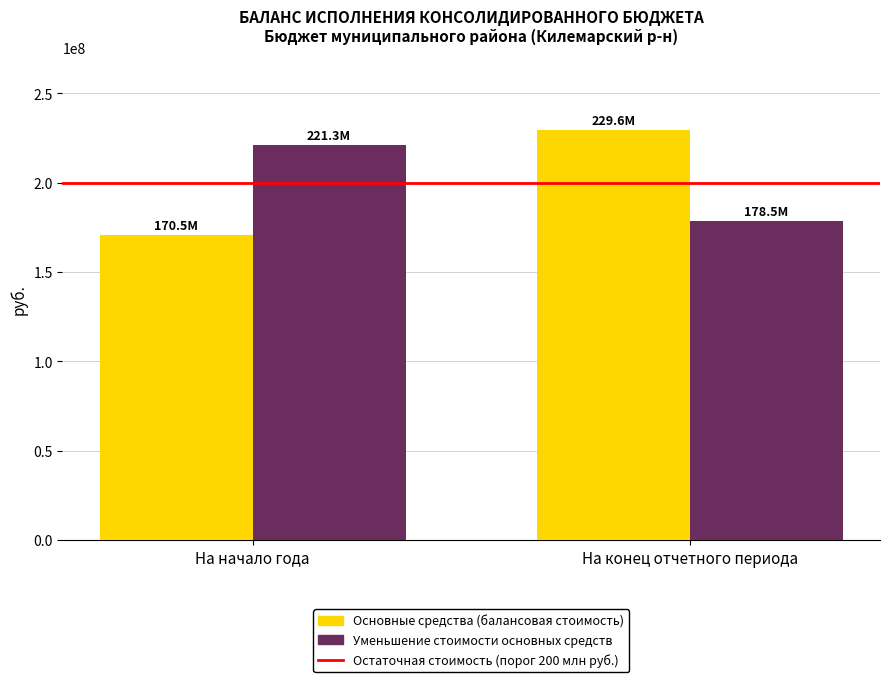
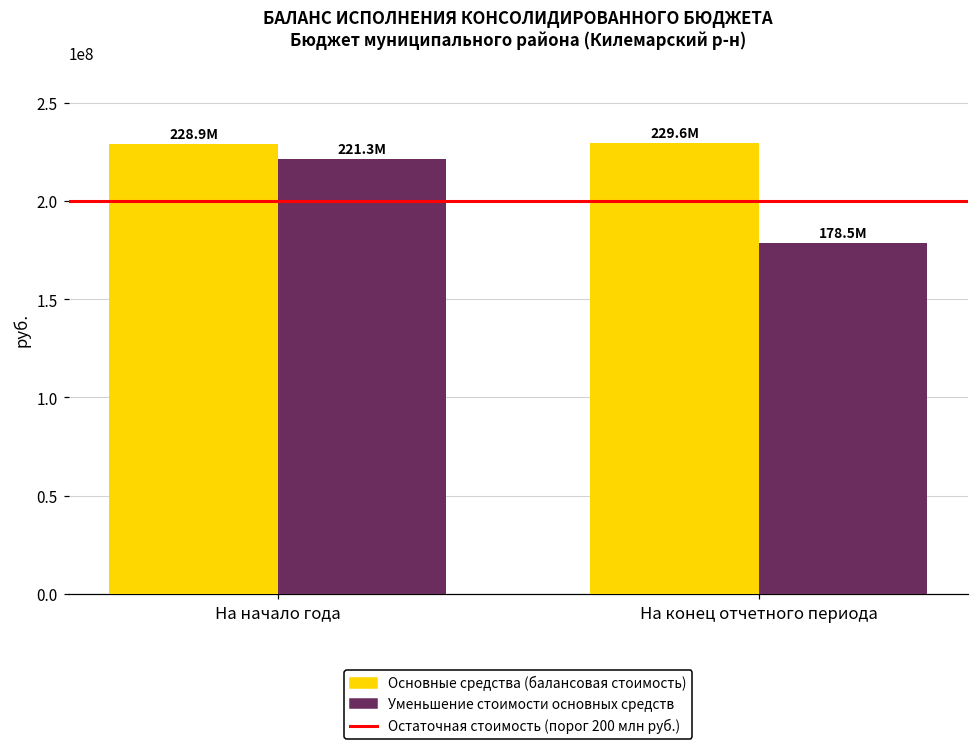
Основные средства (балансовая стоимость), На начало года: 170.5M -> 228.9M
